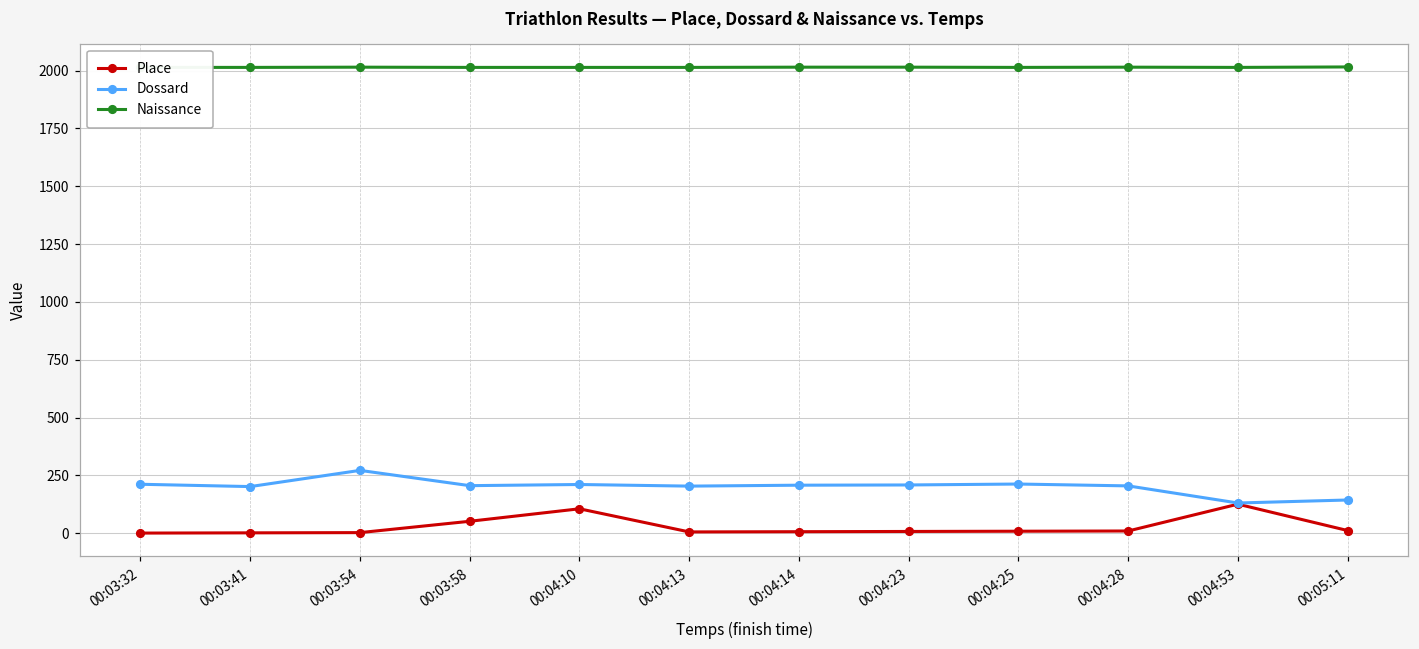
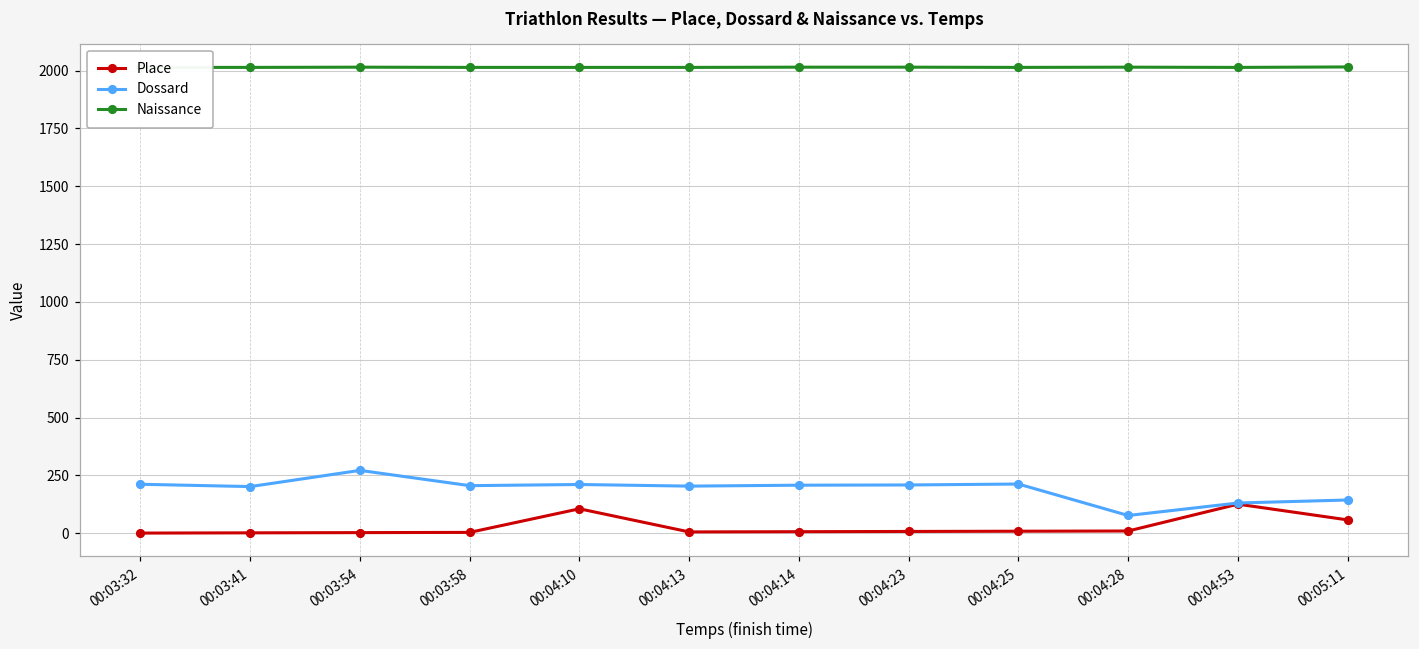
Place, 00:03:58: 50 -> 0
Dossard, 00:04:28: 210 -> 80
Place, 00:05:11: 10 -> 60
